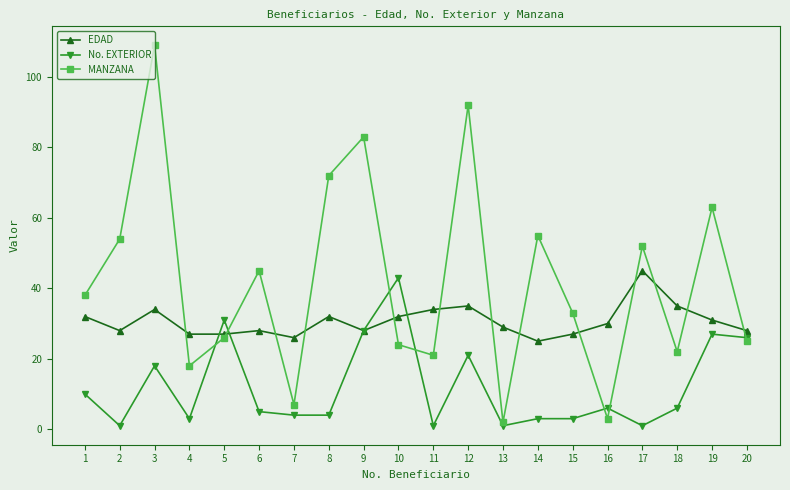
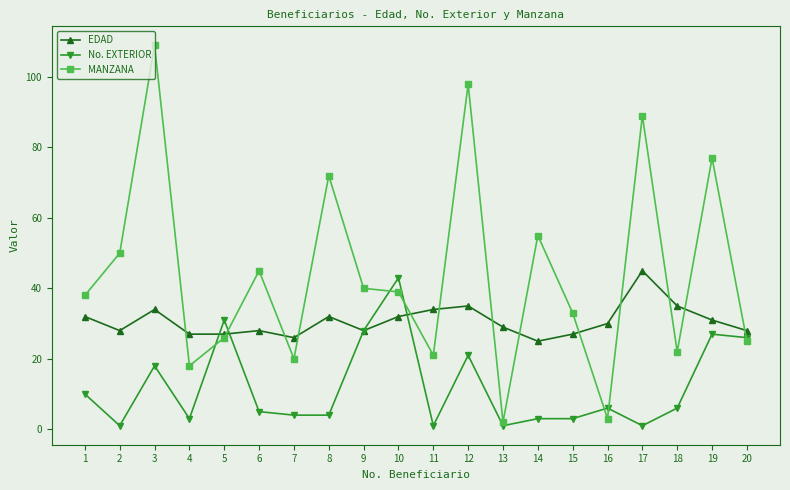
MANZANA, 2: 54 -> 50
MANZANA, 7: 7 -> 20
MANZANA, 9: 83 -> 40
MANZANA, 10: 24 -> 39
MANZANA, 12: 92 -> 98
MANZANA, 17: 52 -> 89
MANZANA, 19: 63 -> 77
